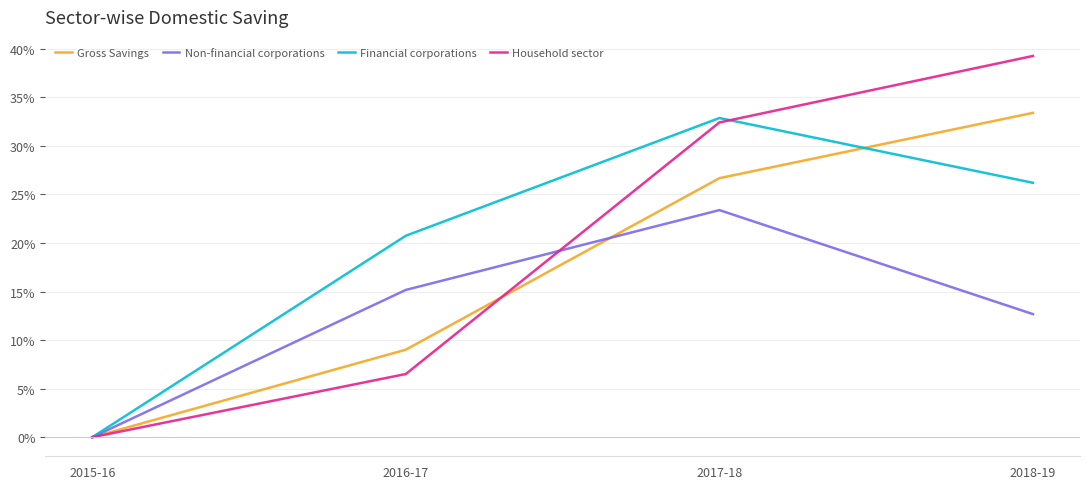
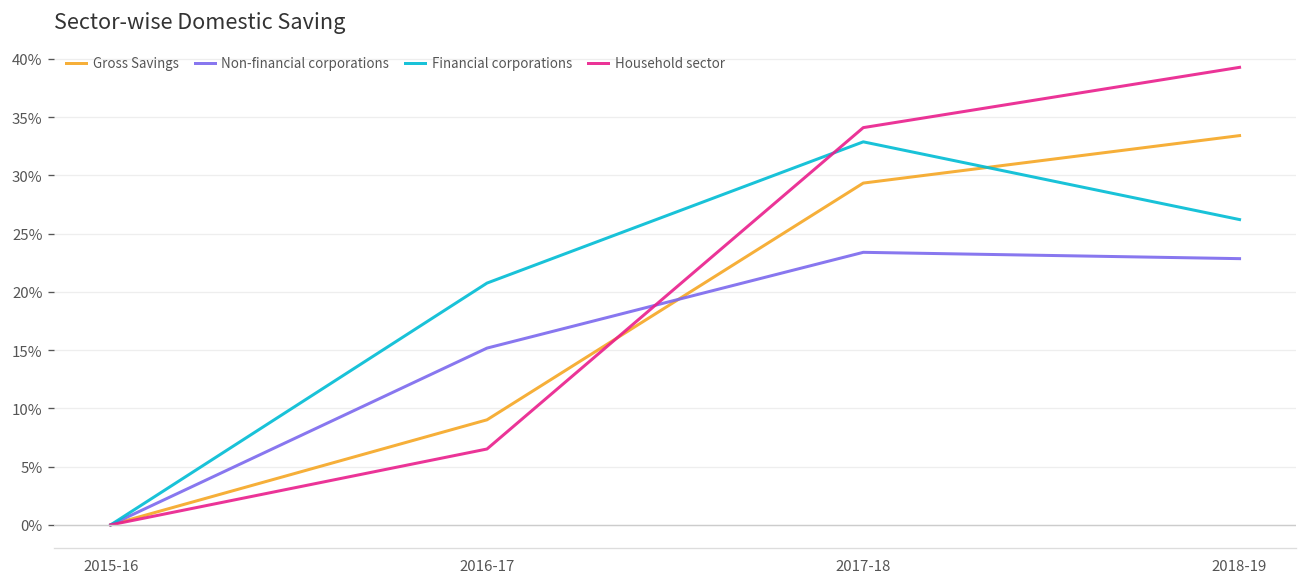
Gross Savings, 2017-18: 27% -> 29%
Household sector, 2017-18: 32% -> 34%
Non-financial corporations, 2018-19: 13% -> 23%
